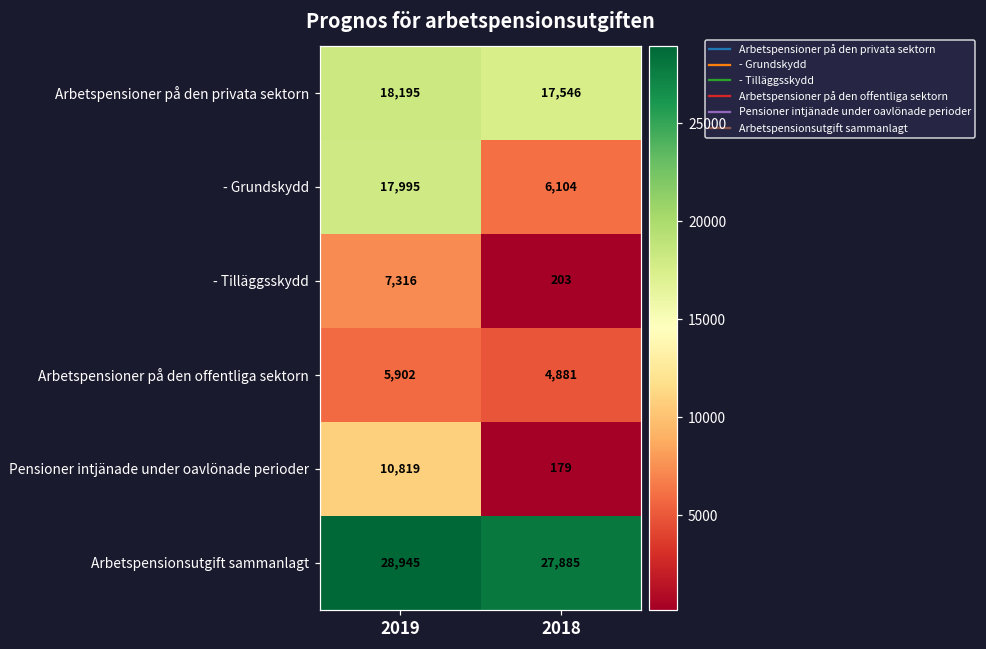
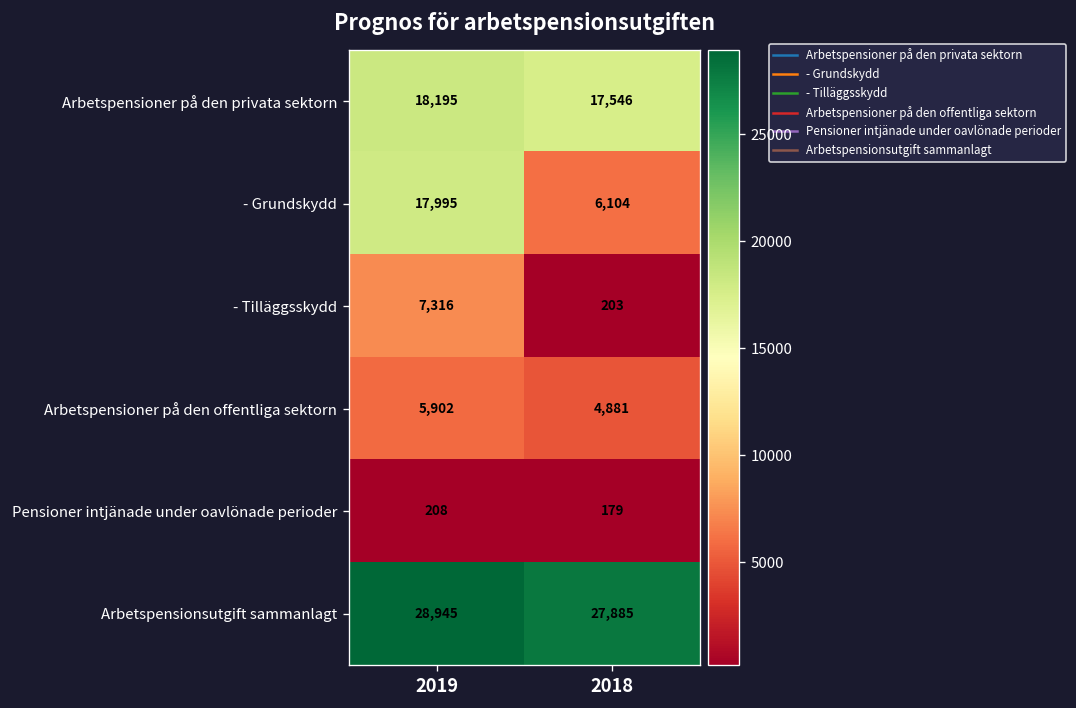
Pensioner intjänade under oavlönade perioder, 2019: 10,819 -> 208
